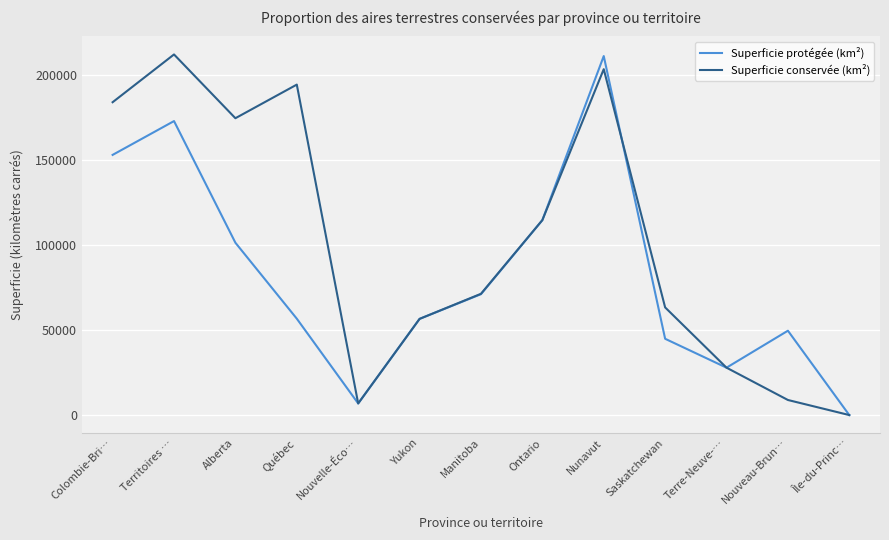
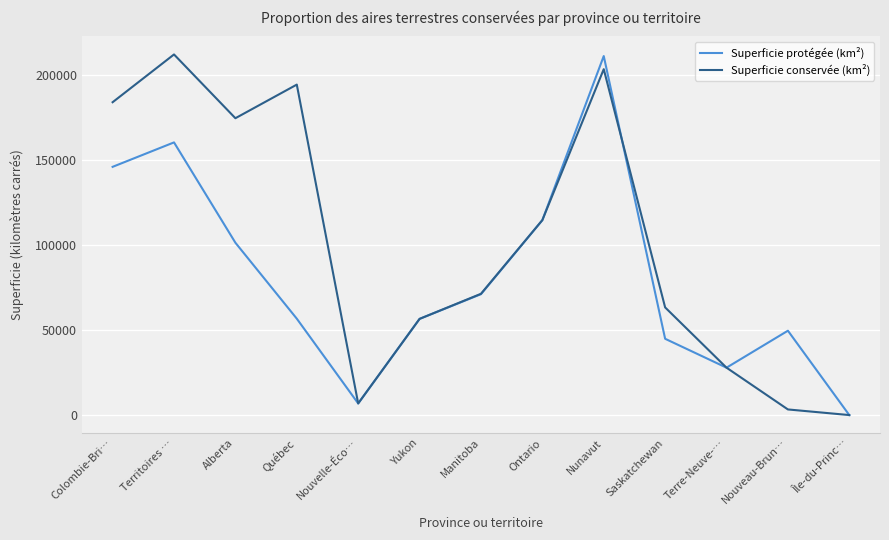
Superficie protégée (km²), Colombie-Bri…: 153000 -> 146000
Superficie protégée (km²), Territoires …: 173000 -> 161000
Superficie conservée (km²), Nouveau-Brun…: 9000 -> 4000
